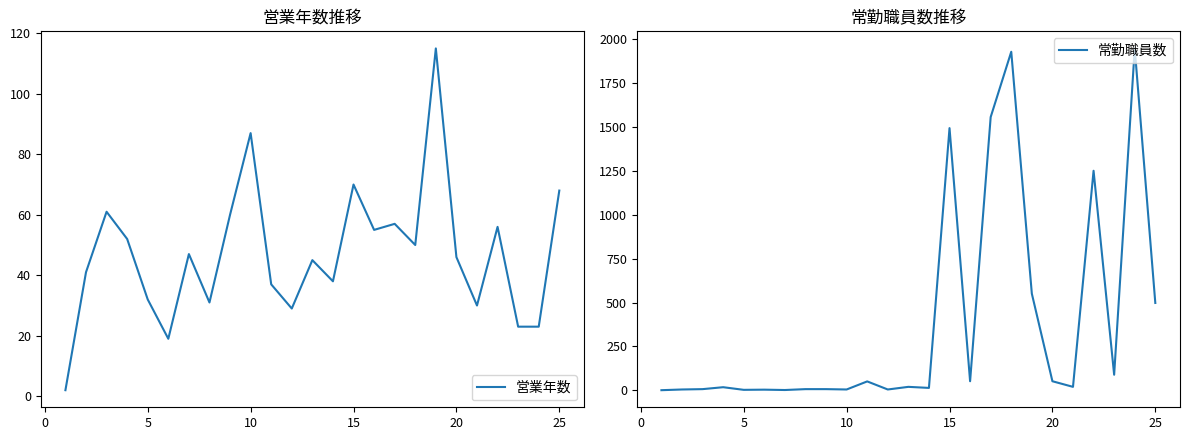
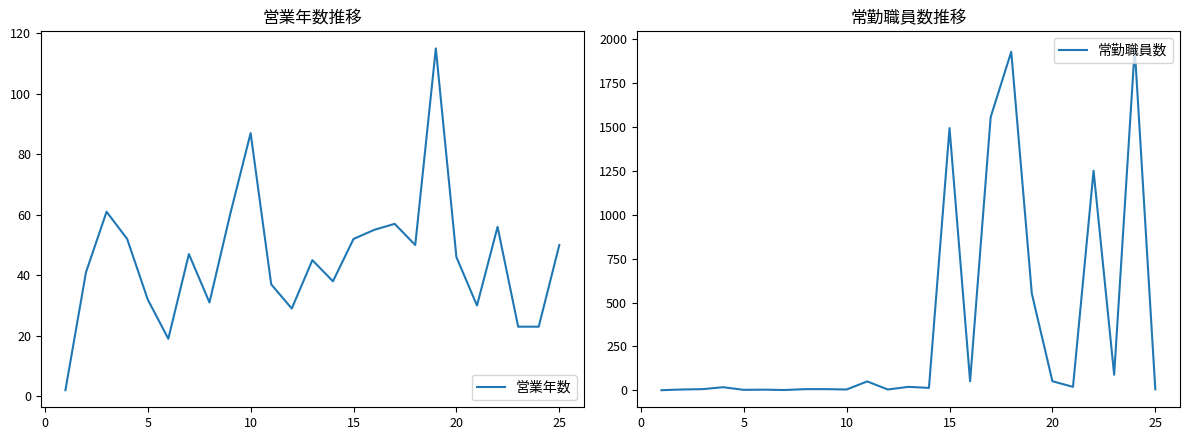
営業年数推移, 15: 70 -> 52
営業年数推移, 25: 68 -> 50
常勤職員数推移, 25: 500 -> 10
